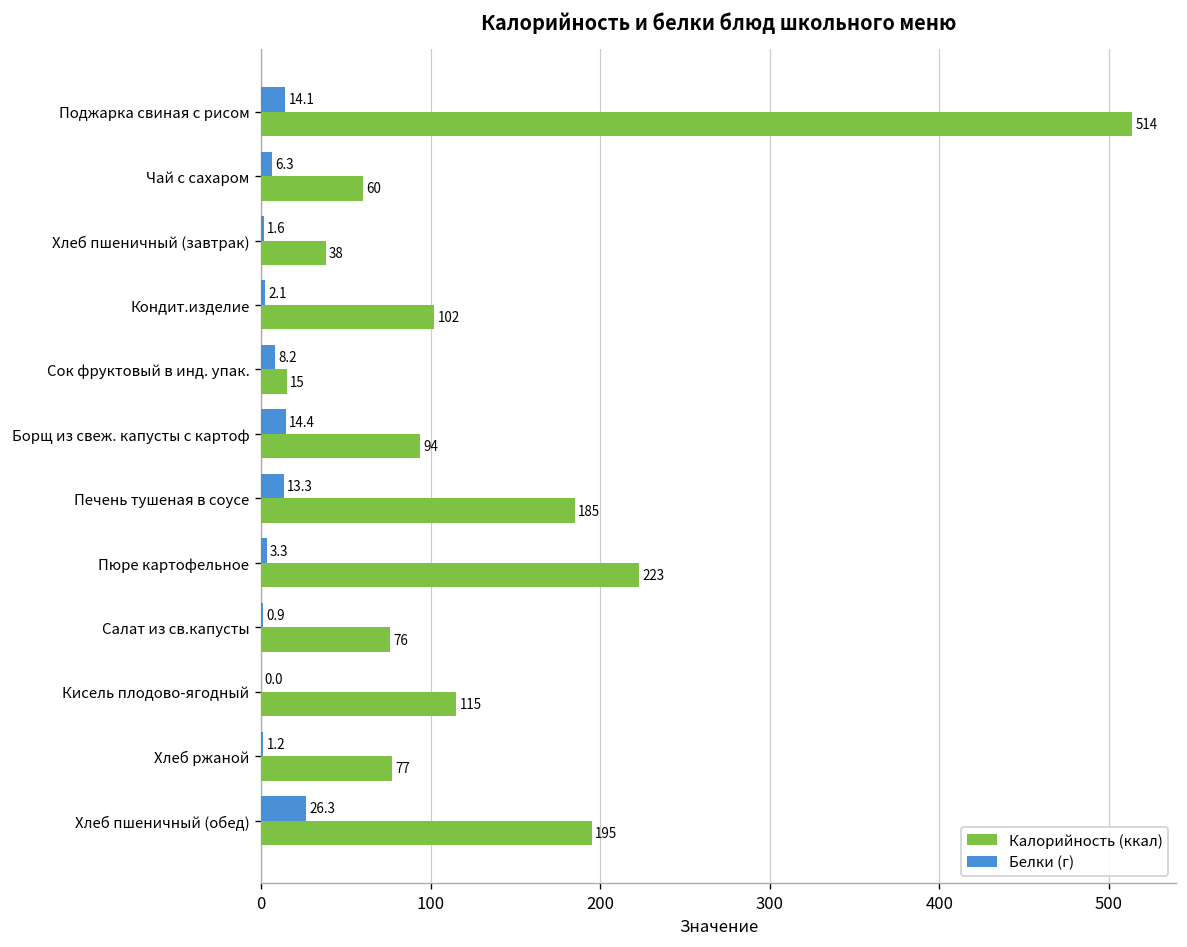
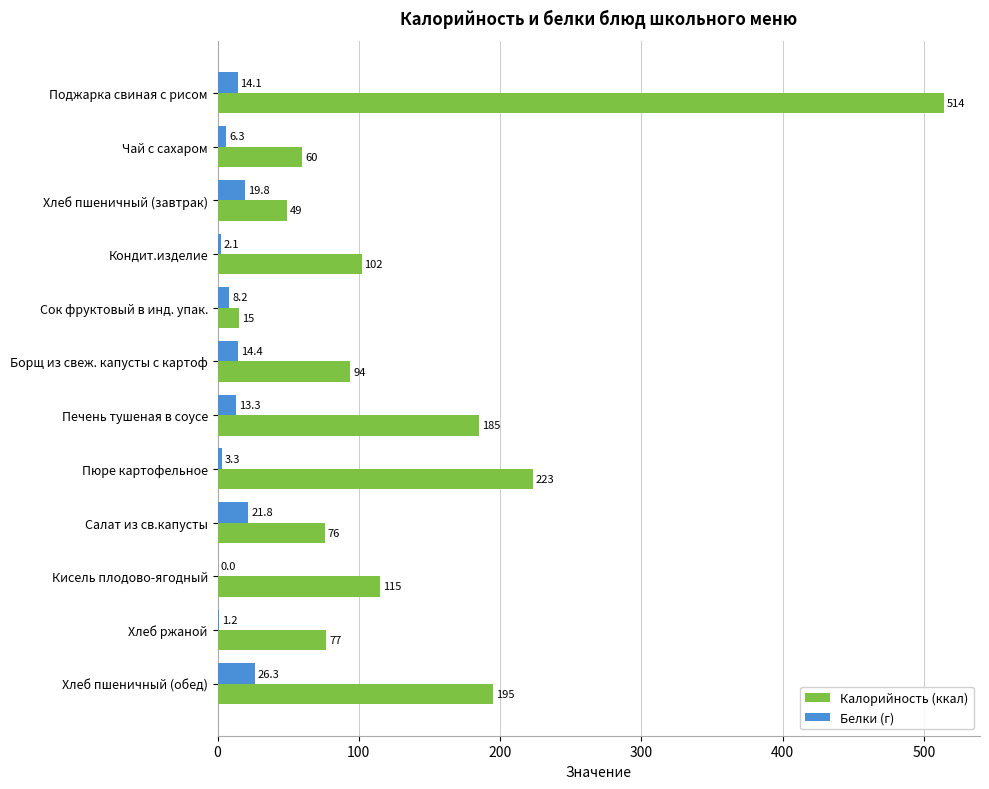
Белки (г), Хлеб пшеничный (завтрак): 1.6 -> 19.8
Калорийность (ккал), Хлеб пшеничный (завтрак): 38 -> 49
Белки (г), Салат из св.капусты: 0.9 -> 21.8
